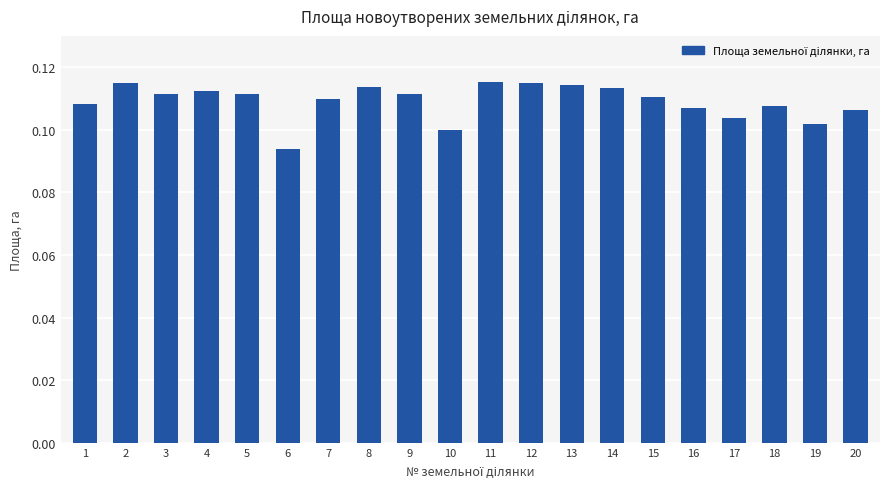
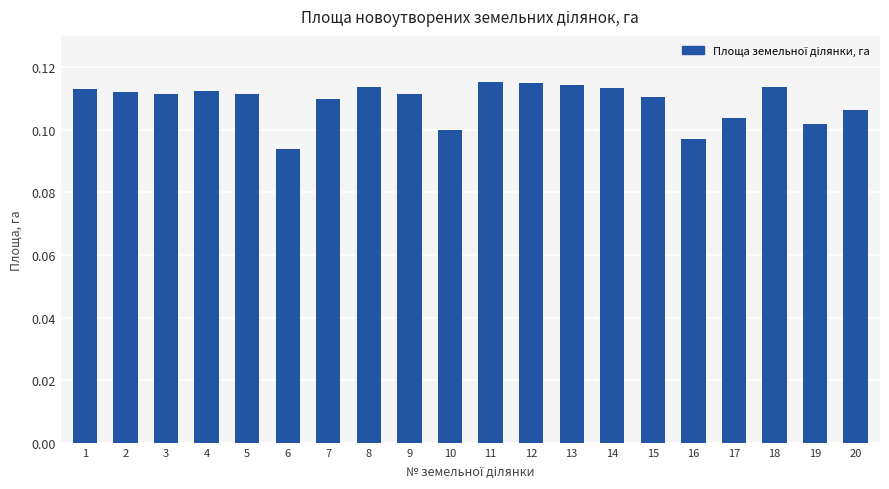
1: 0.108 -> 0.113
2: 0.115 -> 0.112
16: 0.107 -> 0.097
18: 0.108 -> 0.114
